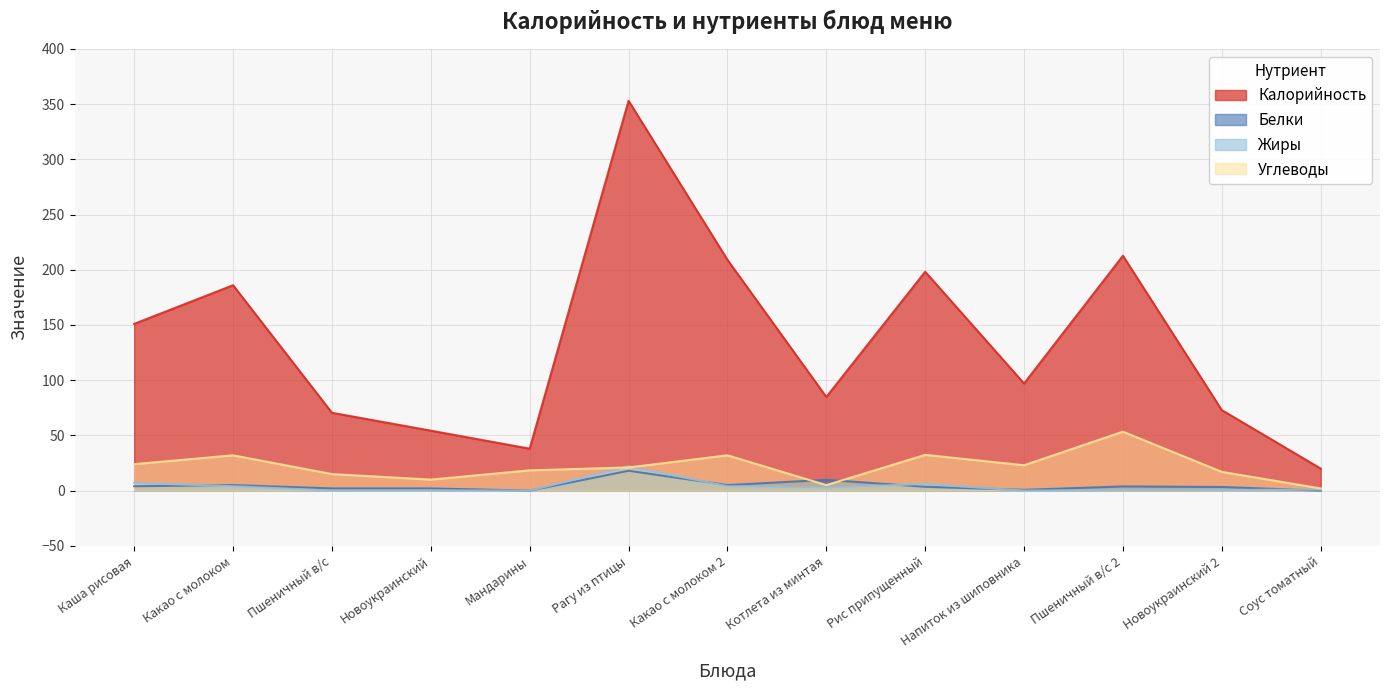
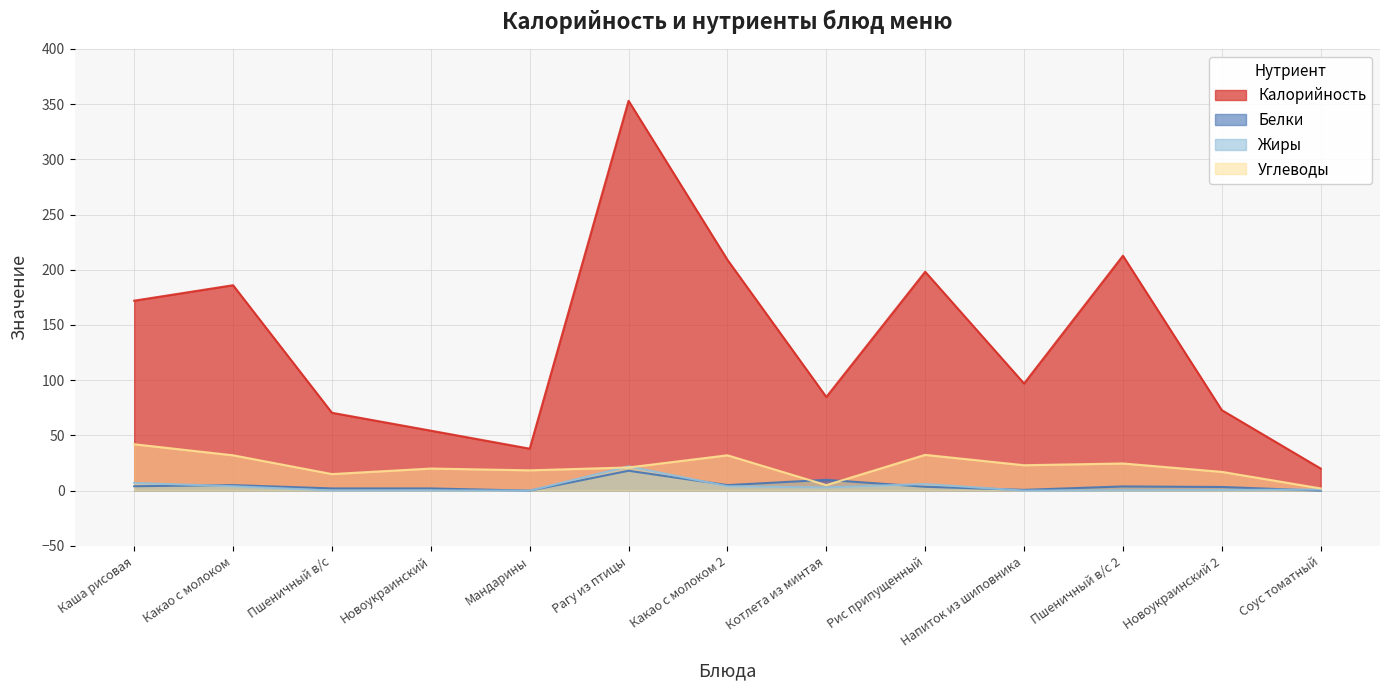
Калорийность, Каша рисовая: 151 -> 172
Углеводы, Каша рисовая: 24 -> 42
Углеводы, Новоукраинский: 10 -> 20
Углеводы, Пшеничный в/с 2: 53 -> 25
